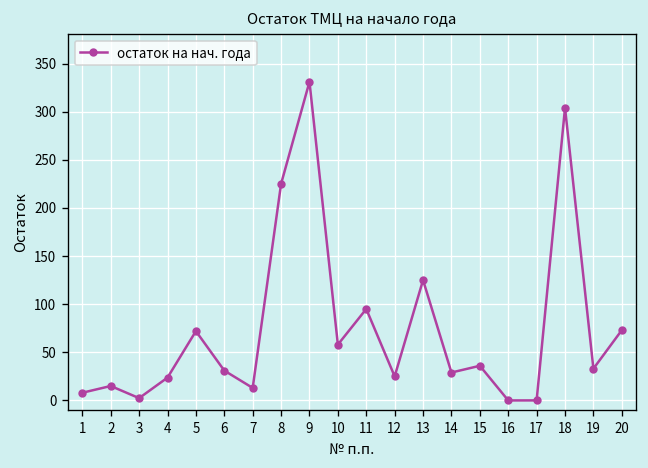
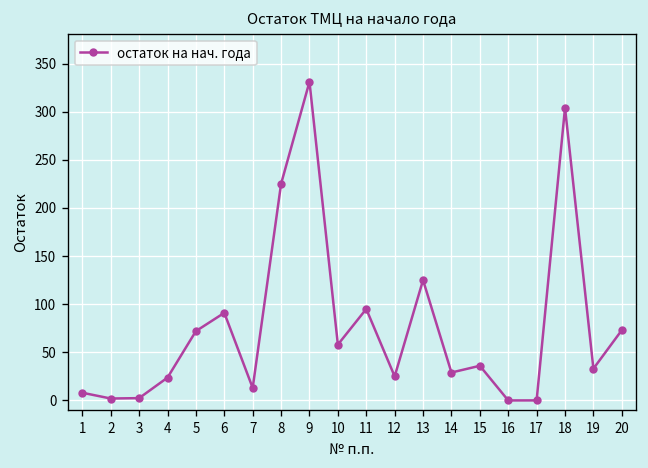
2: 20 -> 0
6: 30 -> 90
